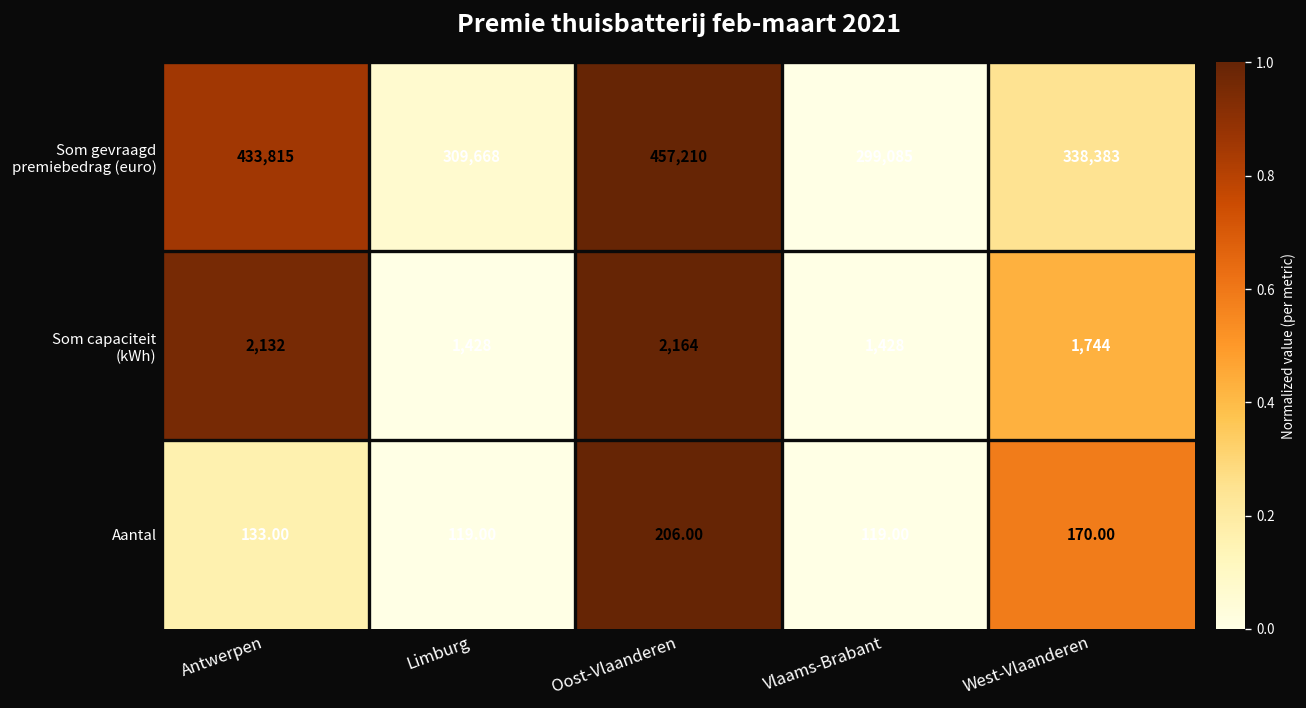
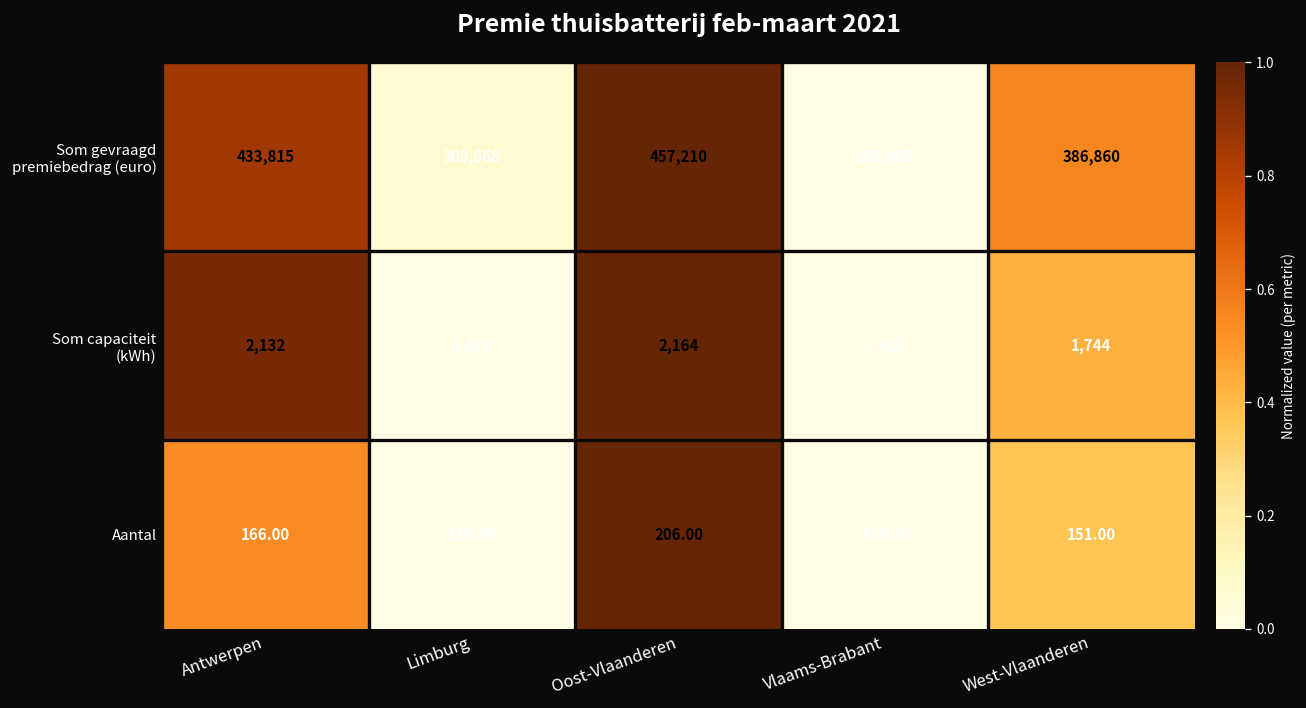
Som gevraagd premiebedrag (euro), West-Vlaanderen: 338,383 -> 386,860
Aantal, Antwerpen: 133.00 -> 166.00
Aantal, West-Vlaanderen: 170.00 -> 151.00
